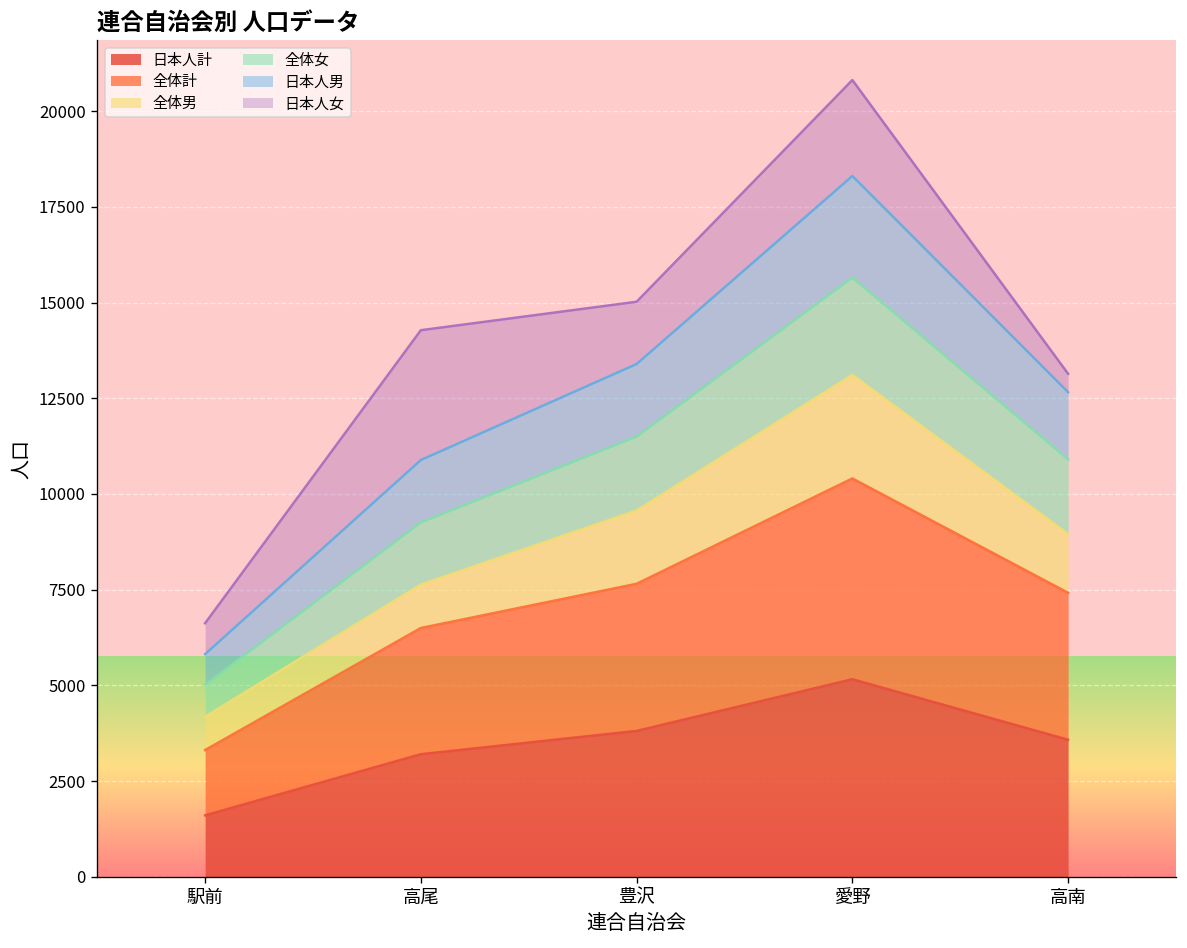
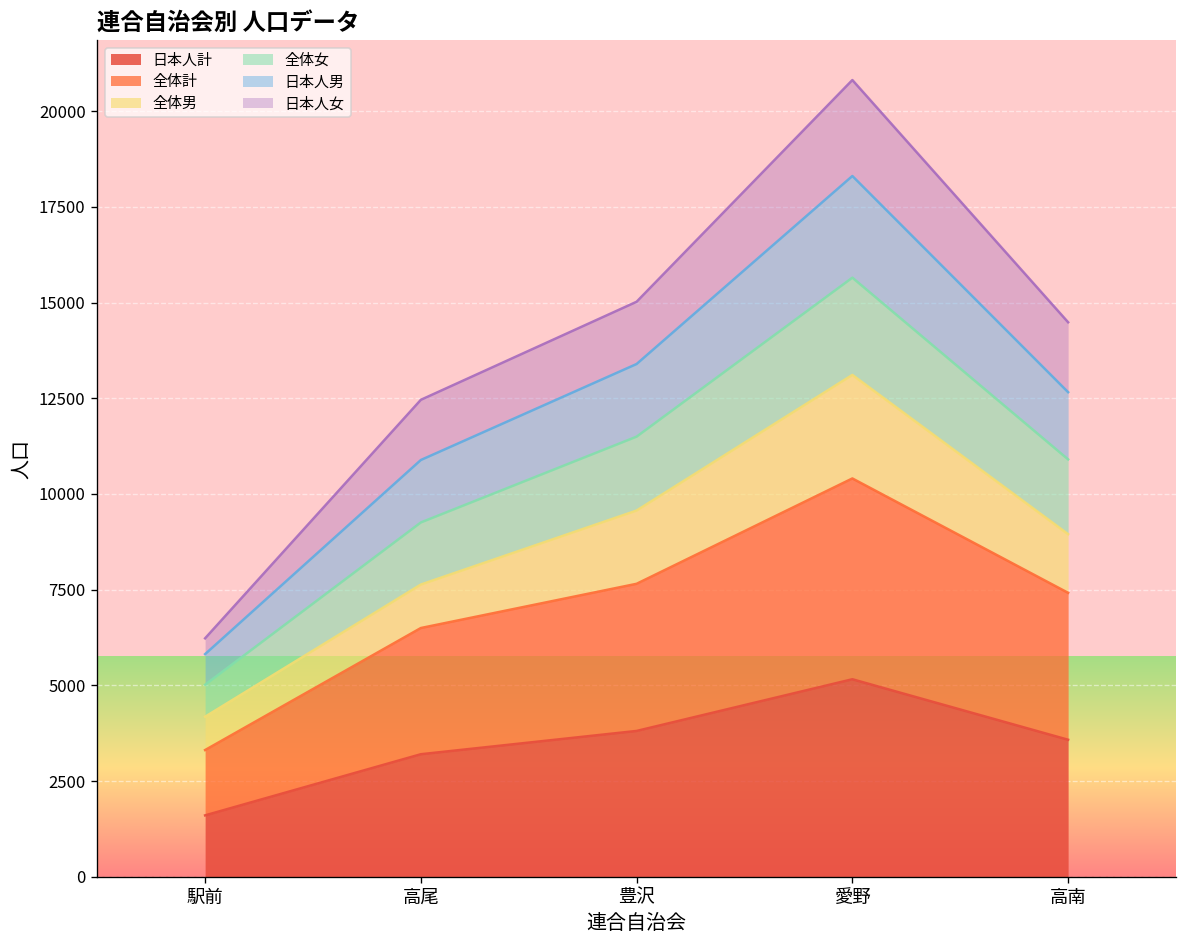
日本人女, 駅前: 800 -> 400
日本人女, 高尾: 3400 -> 1600
日本人女, 高南: 500 -> 1800
